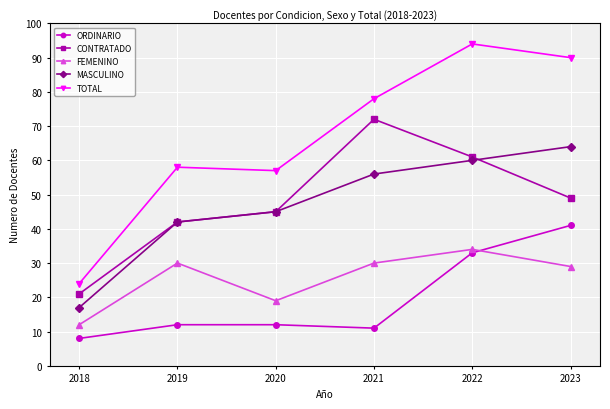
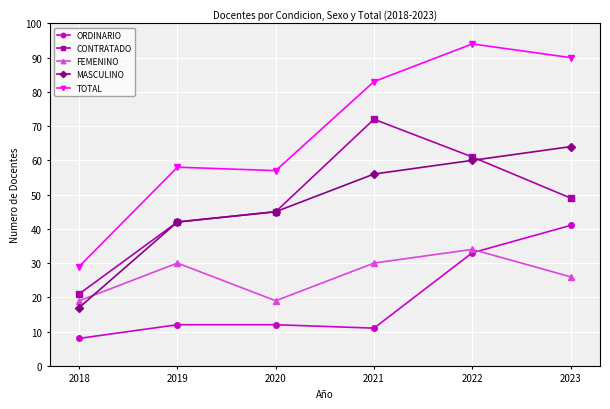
FEMENINO, 2018: 12 -> 19
TOTAL, 2018: 24 -> 29
TOTAL, 2021: 78 -> 83
FEMENINO, 2023: 29 -> 26
